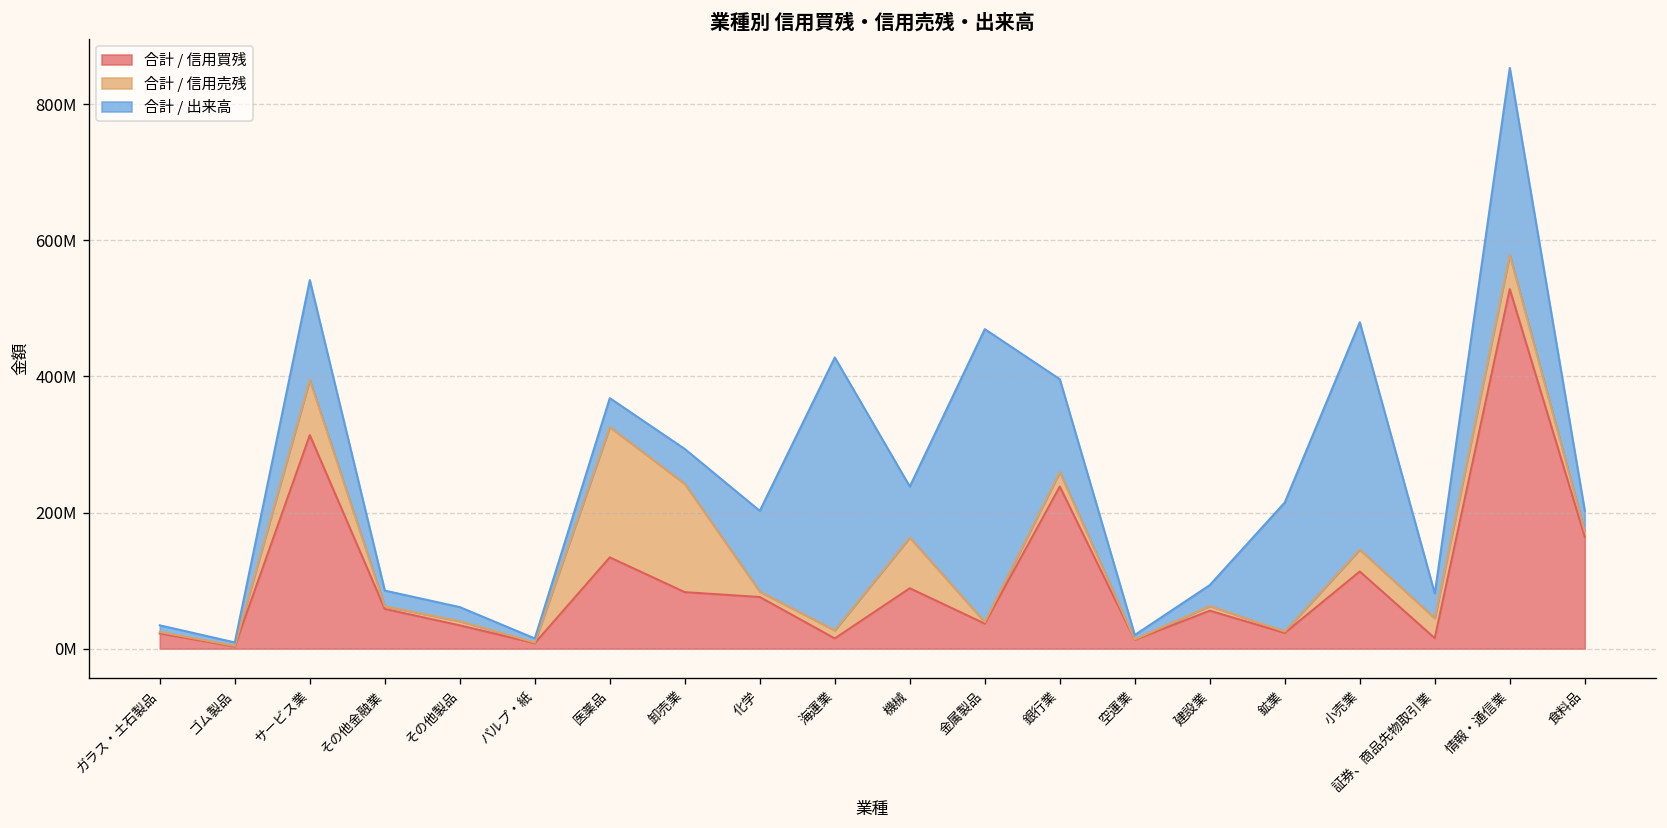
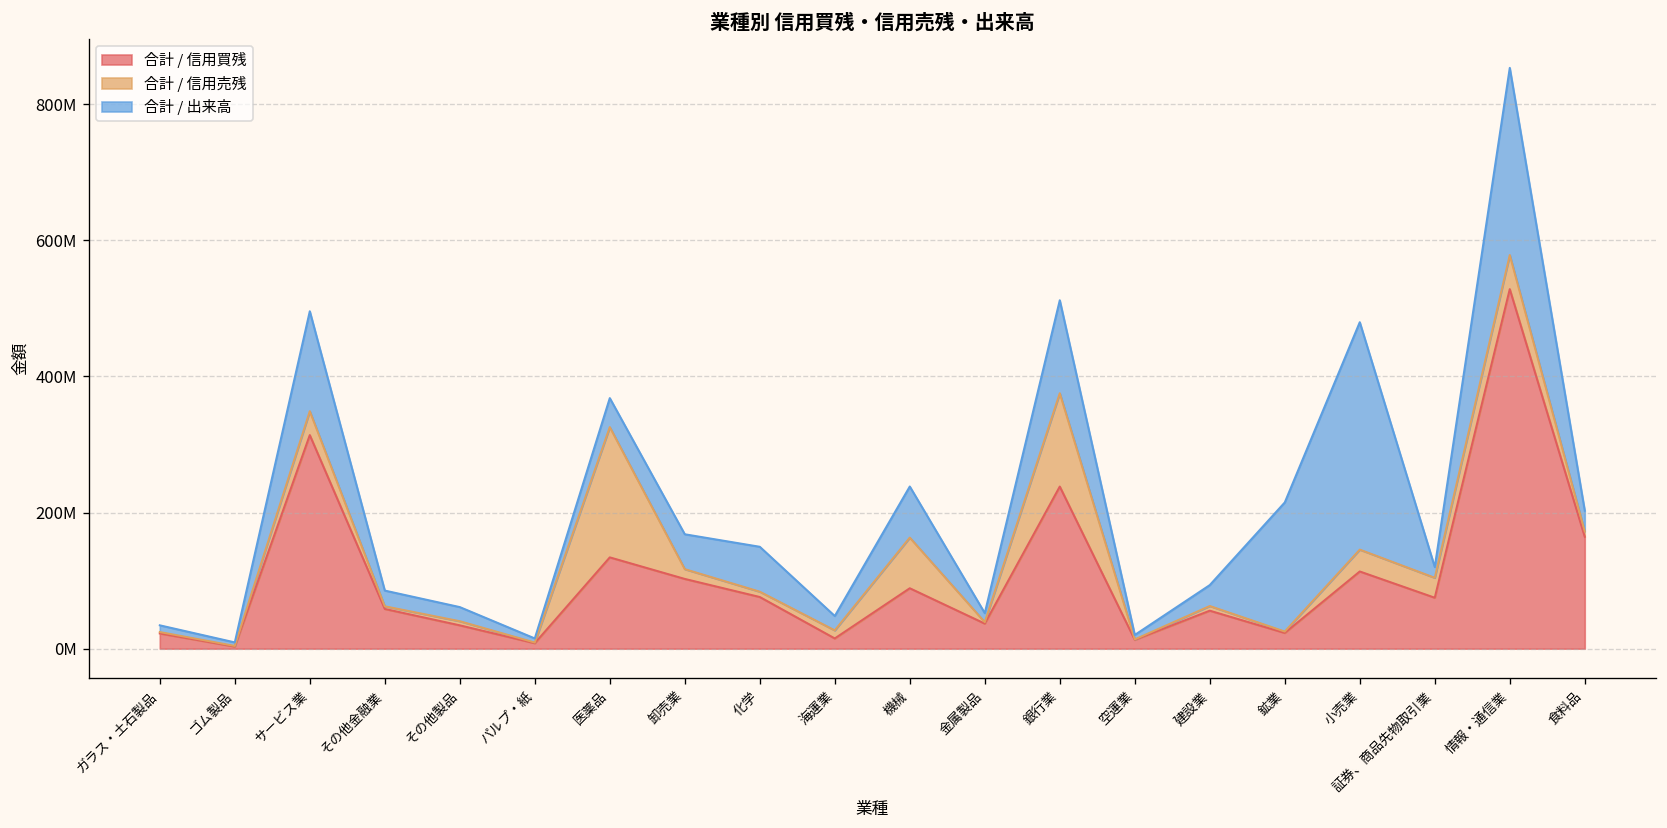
合計 / 信用売残, サービス業: 80000000 -> 40000000
合計 / 信用買残, 卸売業: 80000000 -> 100000000
合計 / 信用売残, 卸売業: 160000000 -> 10000000
合計 / 出来高, 化学: 120000000 -> 70000000
合計 / 出来高, 海運業: 400000000 -> 20000000
合計 / 出来高, 金属製品: 430000000 -> 10000000
合計 / 信用売残, 銀行業: 20000000 -> 140000000
合計 / 信用買残, 証券、商品先物取引業: 20000000 -> 70000000
合計 / 出来高, 証券、商品先物取引業: 40000000 -> 20000000
